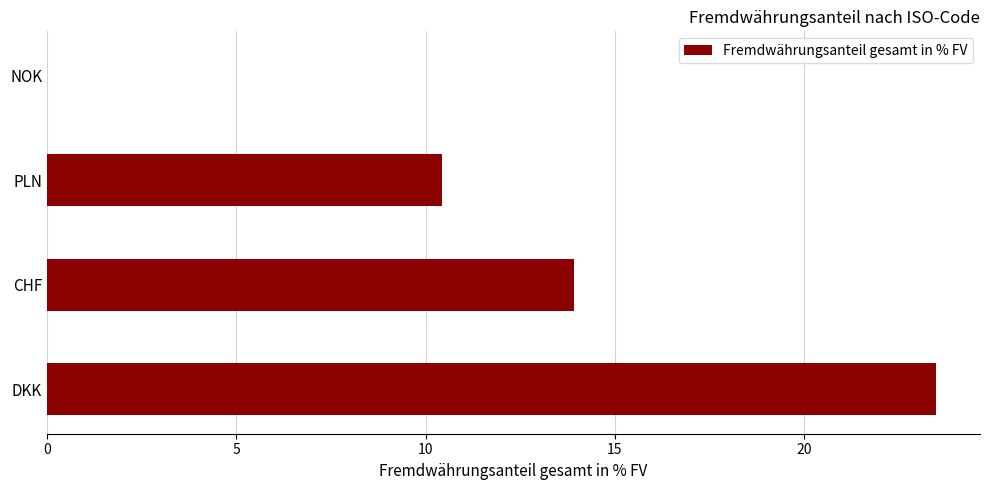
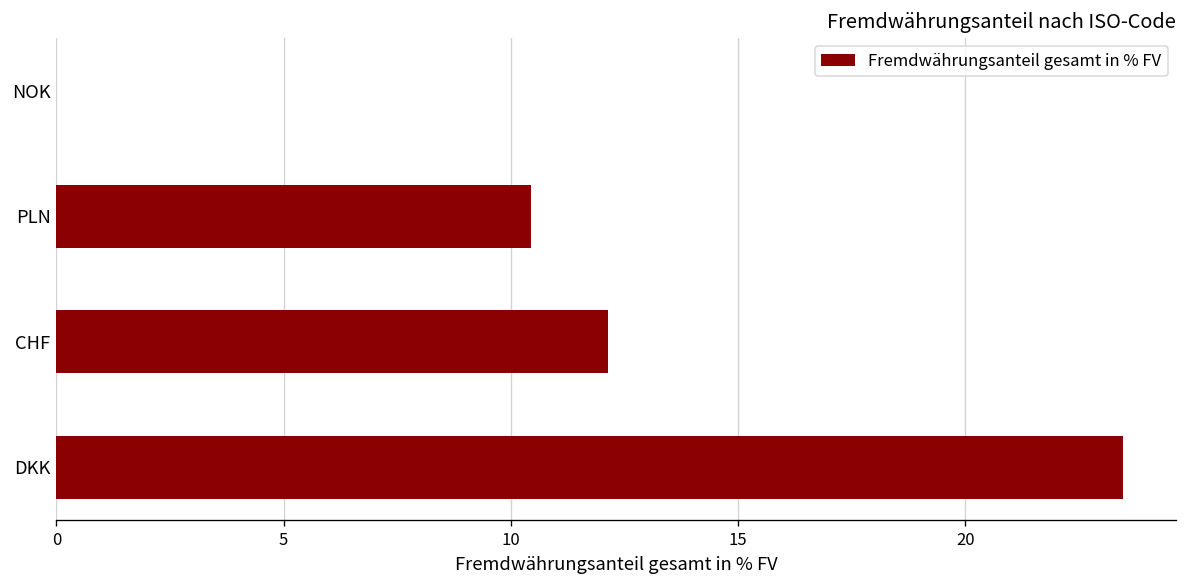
CHF: 13.9 -> 12.1
